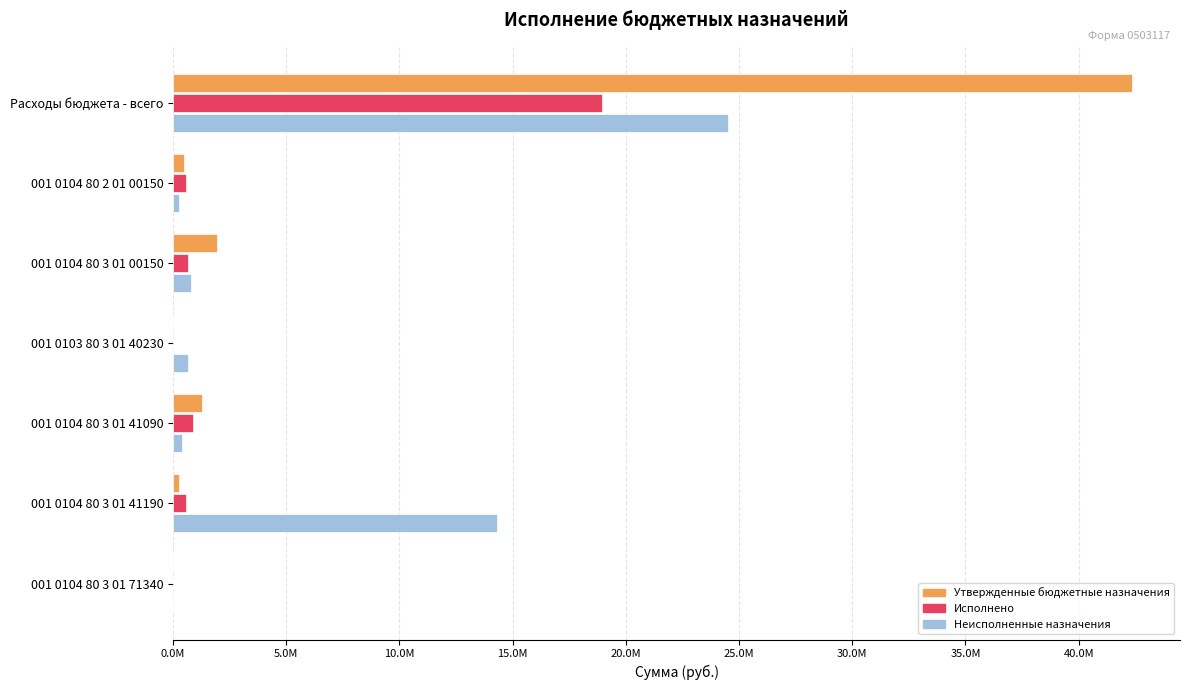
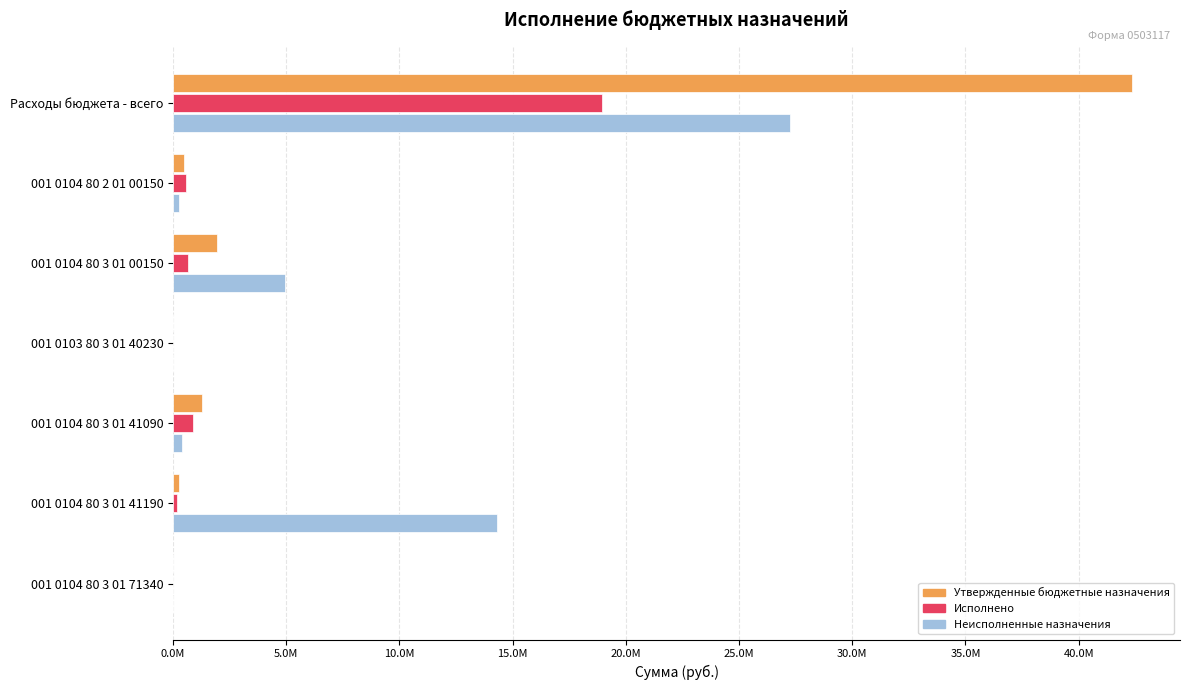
Неисполненные назначения, Расходы бюджета - всего: 24500000 -> 27300000
Неисполненные назначения, 001 0104 80 3 01 00150: 800000 -> 5000000
Неисполненные назначения, 001 0103 80 3 01 40230: 700000 -> 0
Исполнено, 001 0104 80 3 01 41190: 600000 -> 200000
